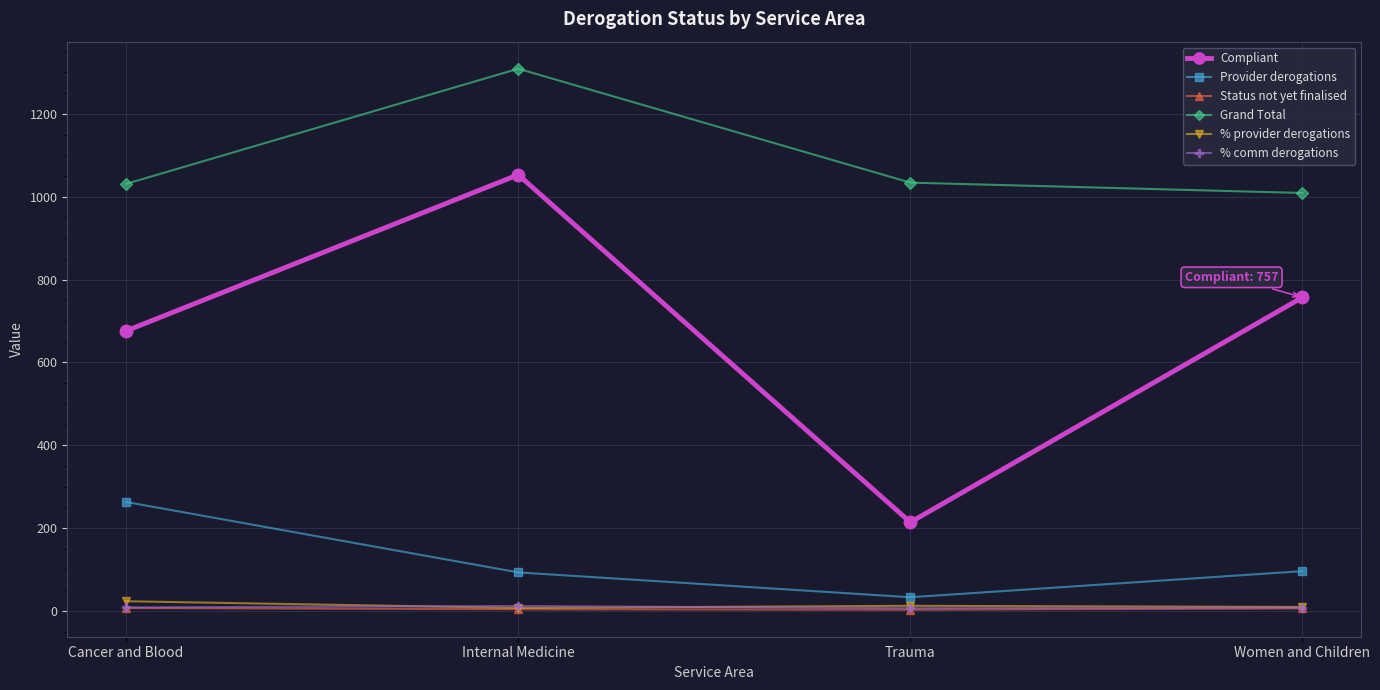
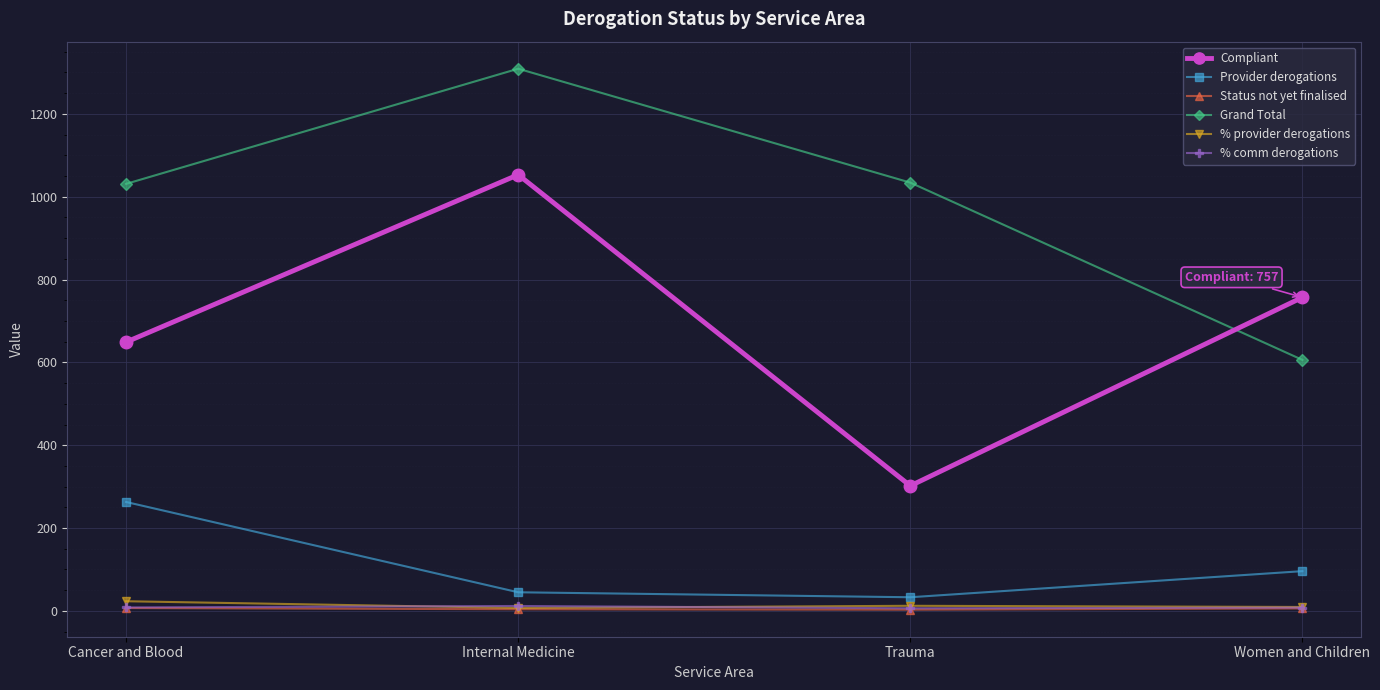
Compliant, Cancer and Blood: 680 -> 650
Provider derogations, Internal Medicine: 90 -> 50
Compliant, Trauma: 210 -> 300
Grand Total, Women and Children: 1010 -> 610
